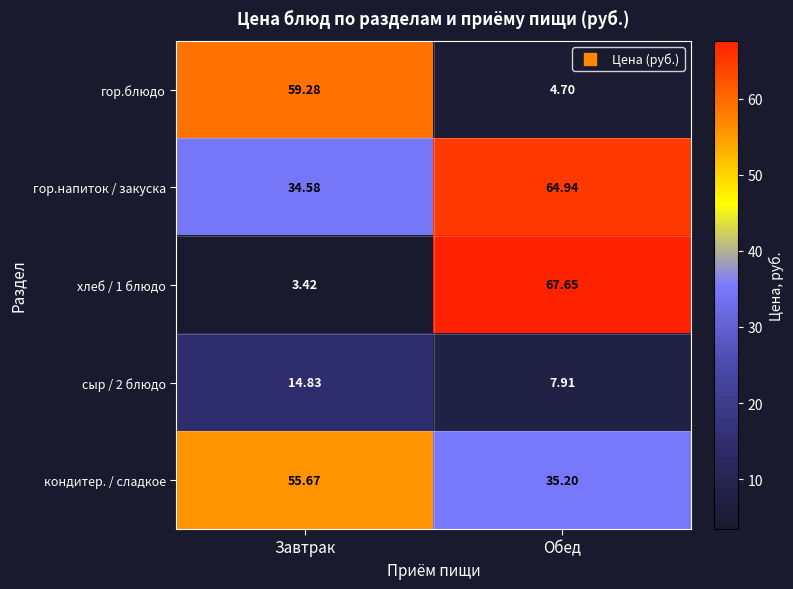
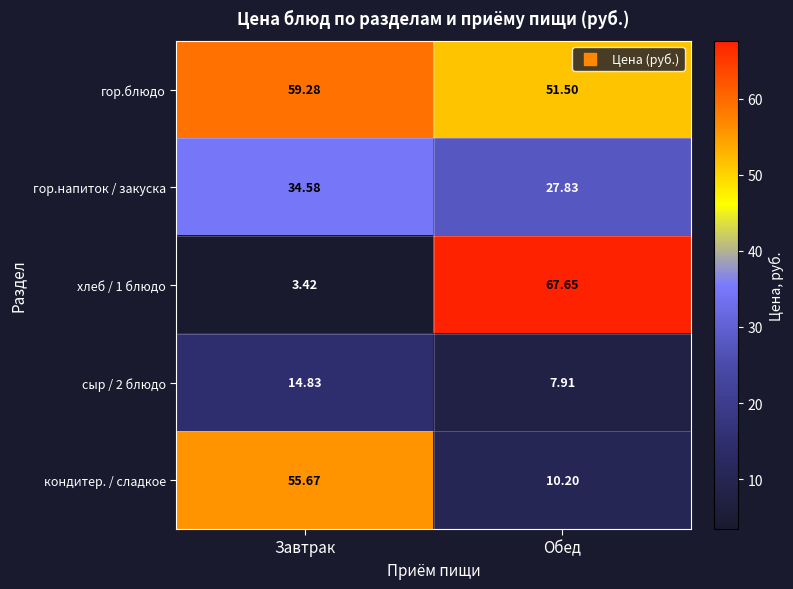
гор.блюдо, Обед: 4.70 -> 51.50
гор.напиток / закуска, Обед: 64.94 -> 27.83
кондитер. / сладкое, Обед: 35.20 -> 10.20
